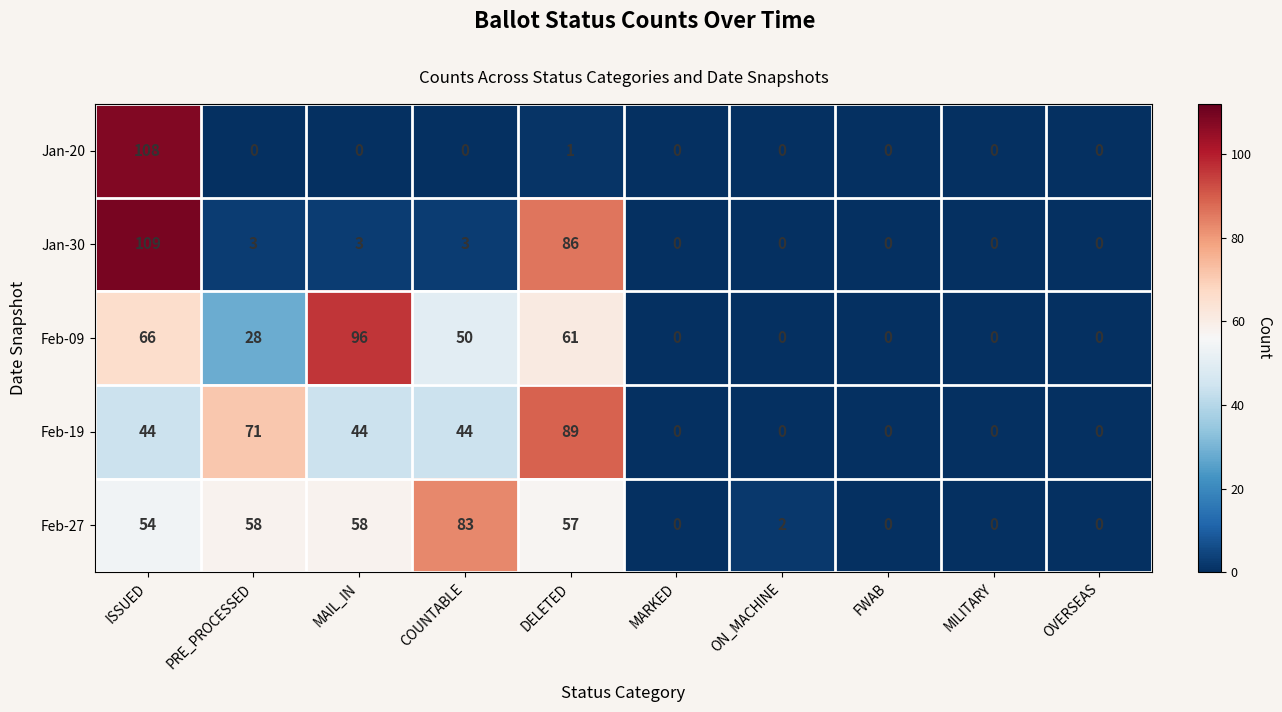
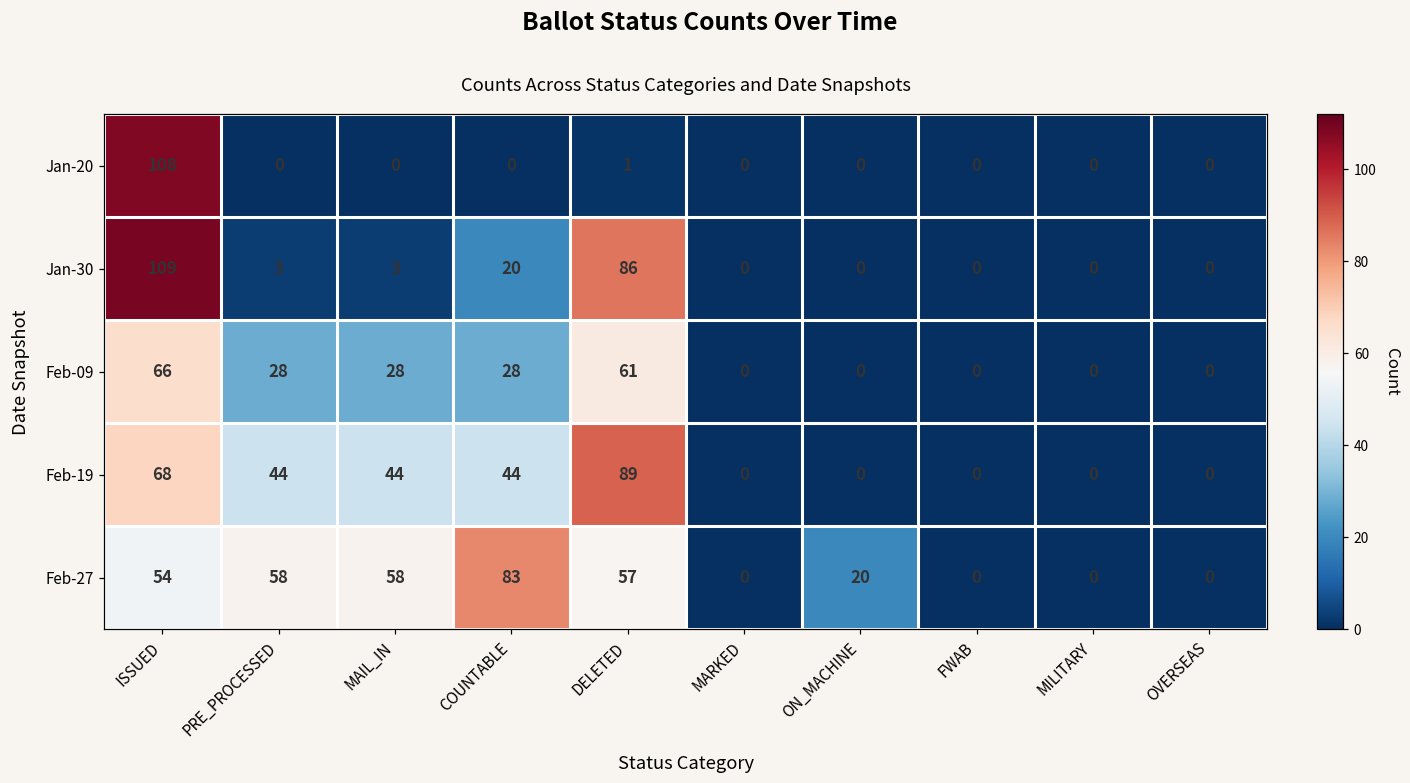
Jan-30, COUNTABLE: 3 -> 20
Feb-09, MAIL_IN: 96 -> 28
Feb-09, COUNTABLE: 50 -> 28
Feb-19, ISSUED: 44 -> 68
Feb-19, PRE_PROCESSED: 71 -> 44
Feb-27, ON_MACHINE: 2 -> 20
